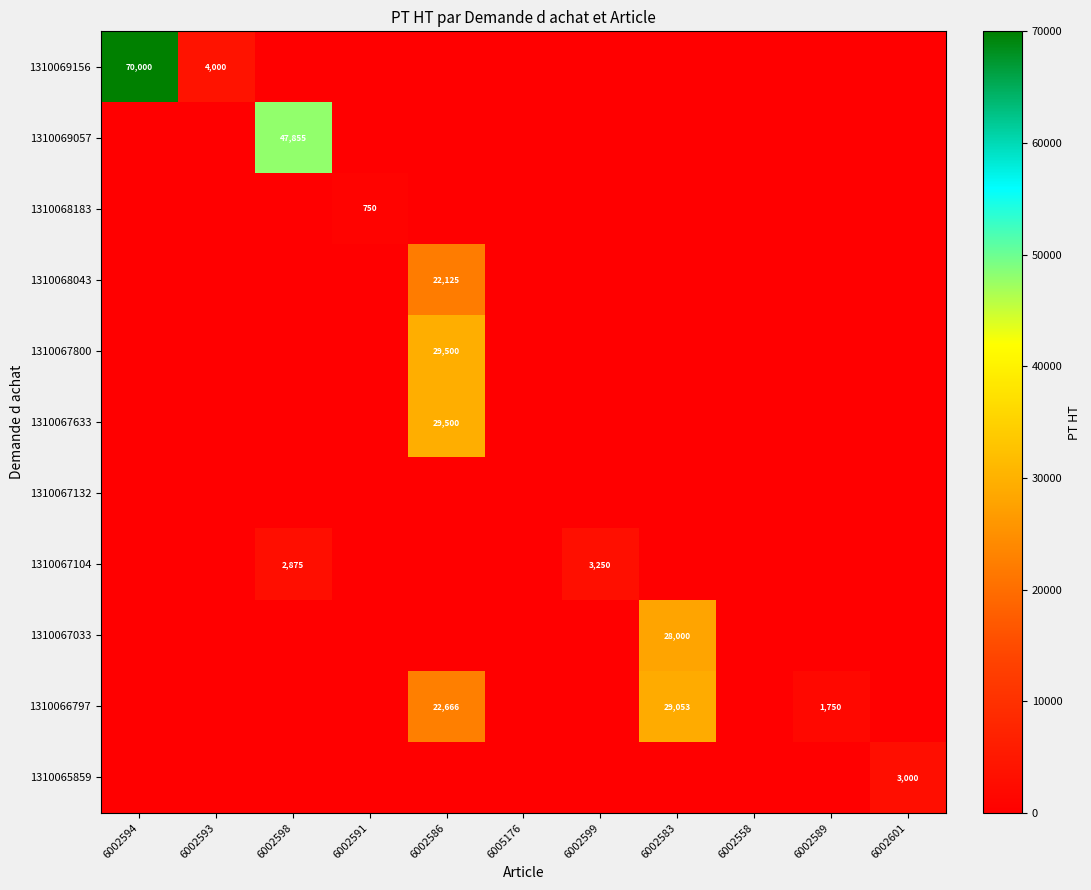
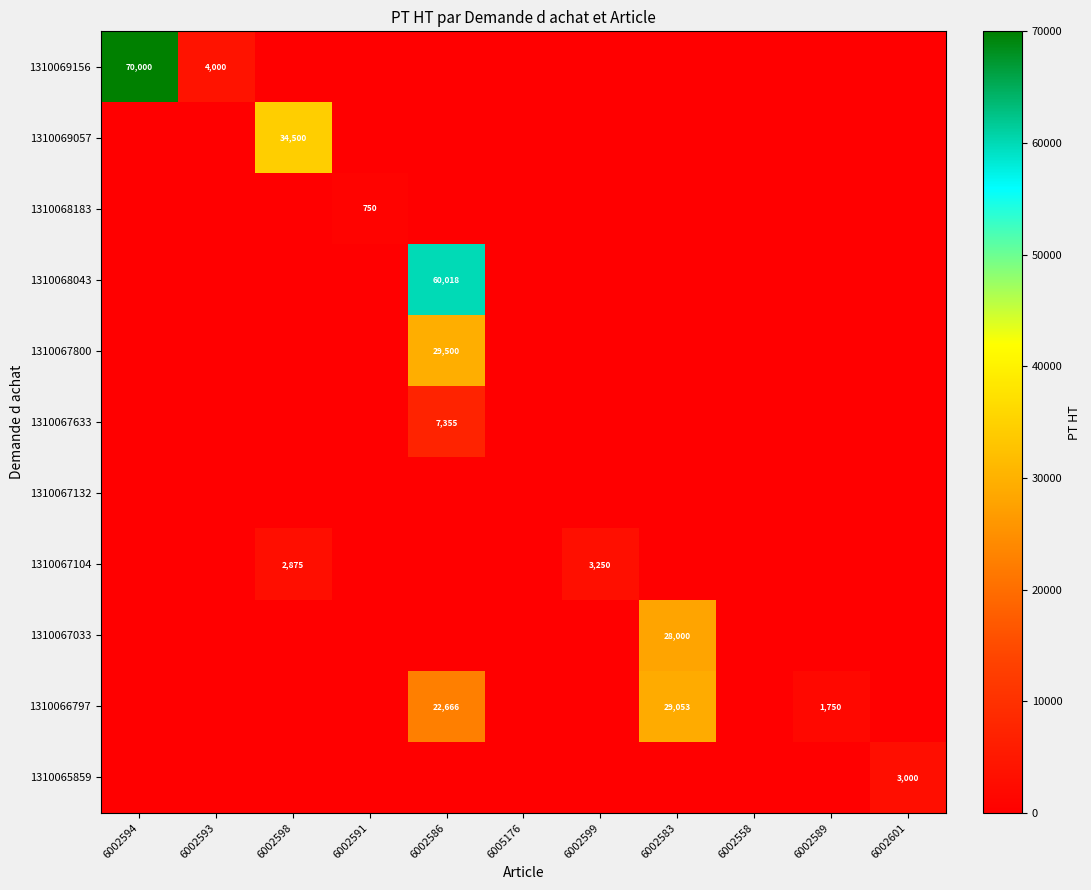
1310069057, 6002598: 47,855 -> 34,500
1310068043, 6002586: 22,125 -> 60,018
1310067633, 6002586: 29,500 -> 7,355
